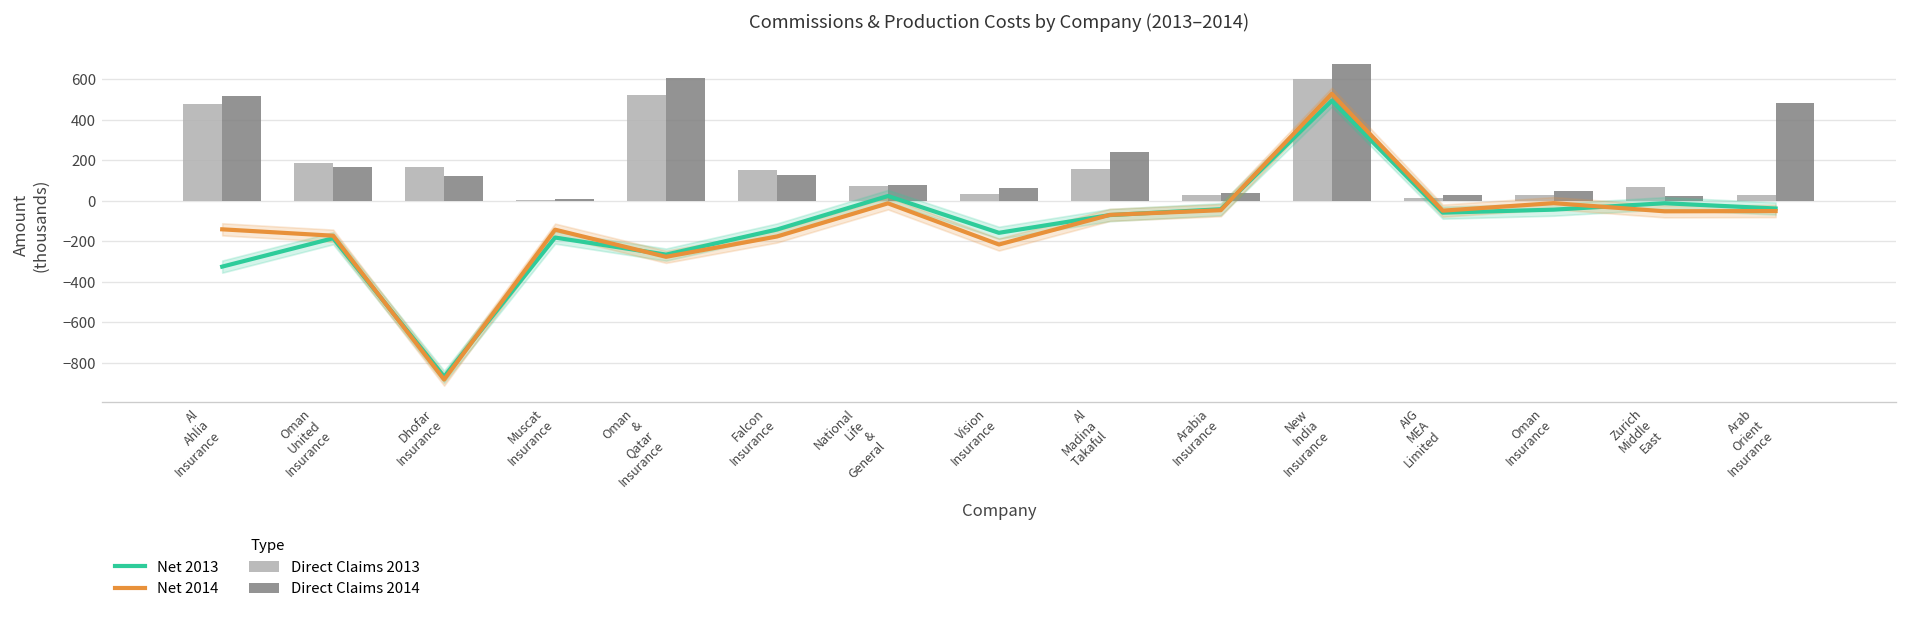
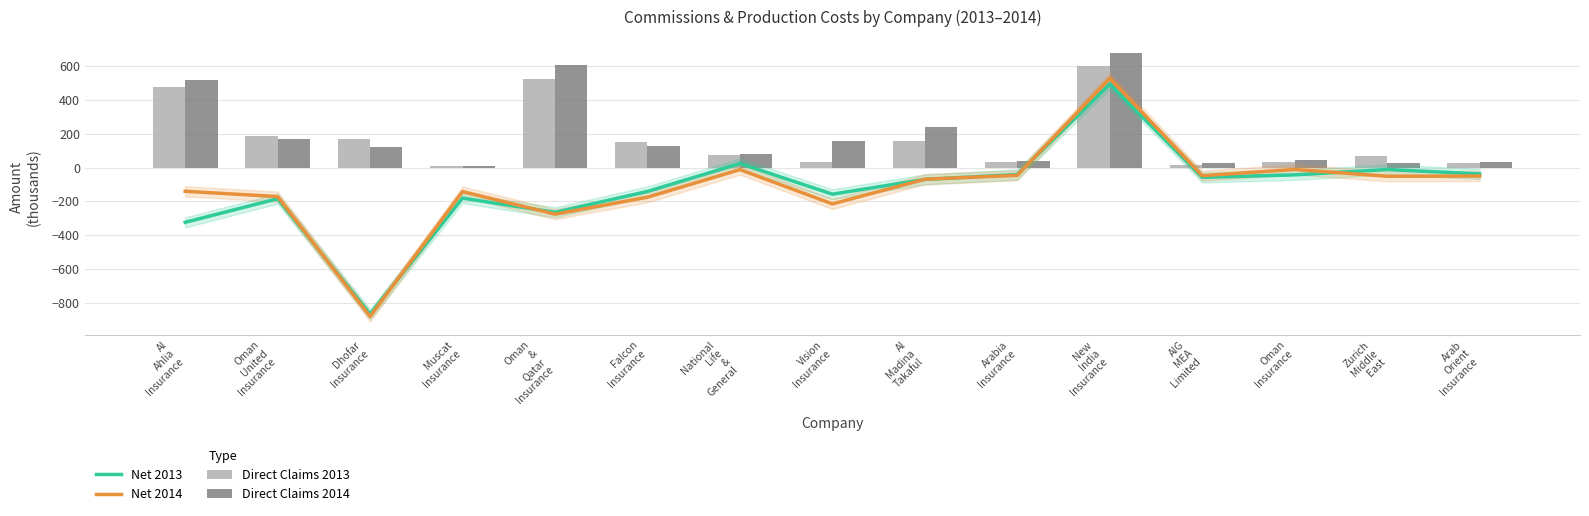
Direct Claims 2014, Vision Insurance: 60 -> 160
Direct Claims 2014, Arab Orient Insurance: 480 -> 40
